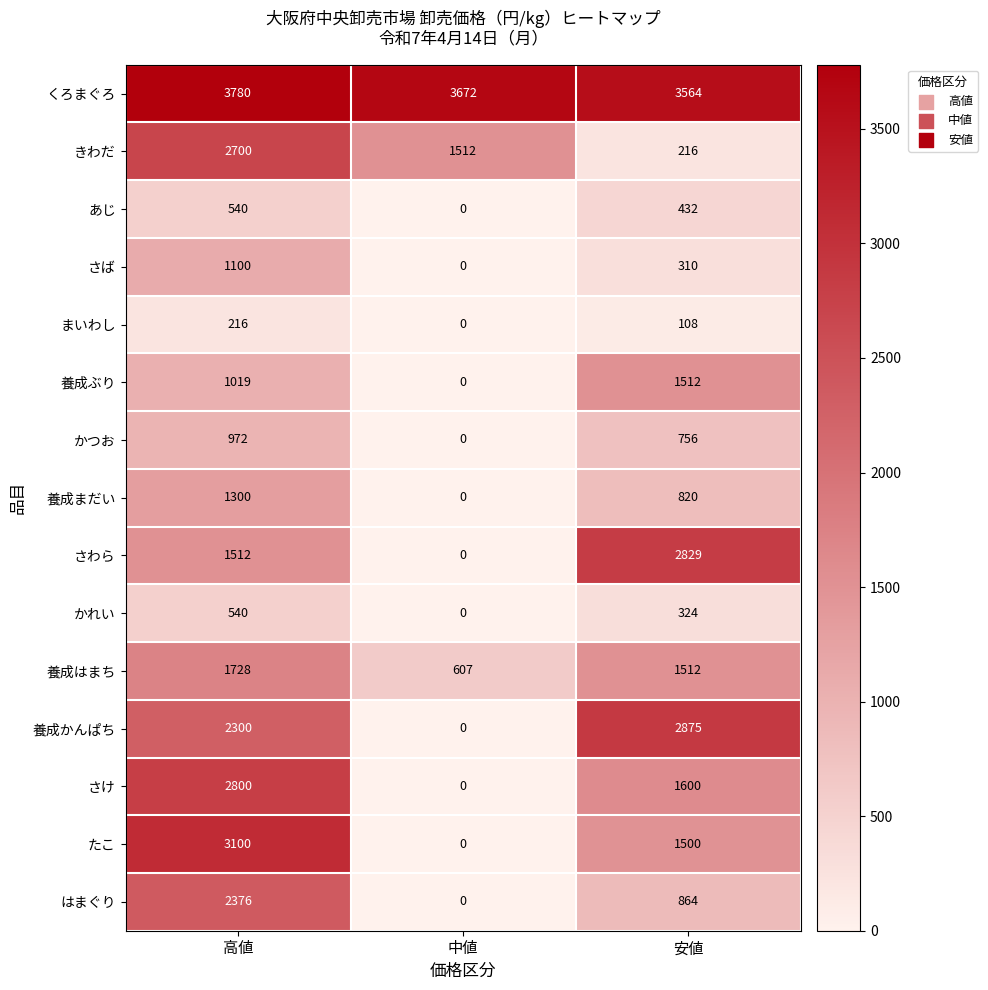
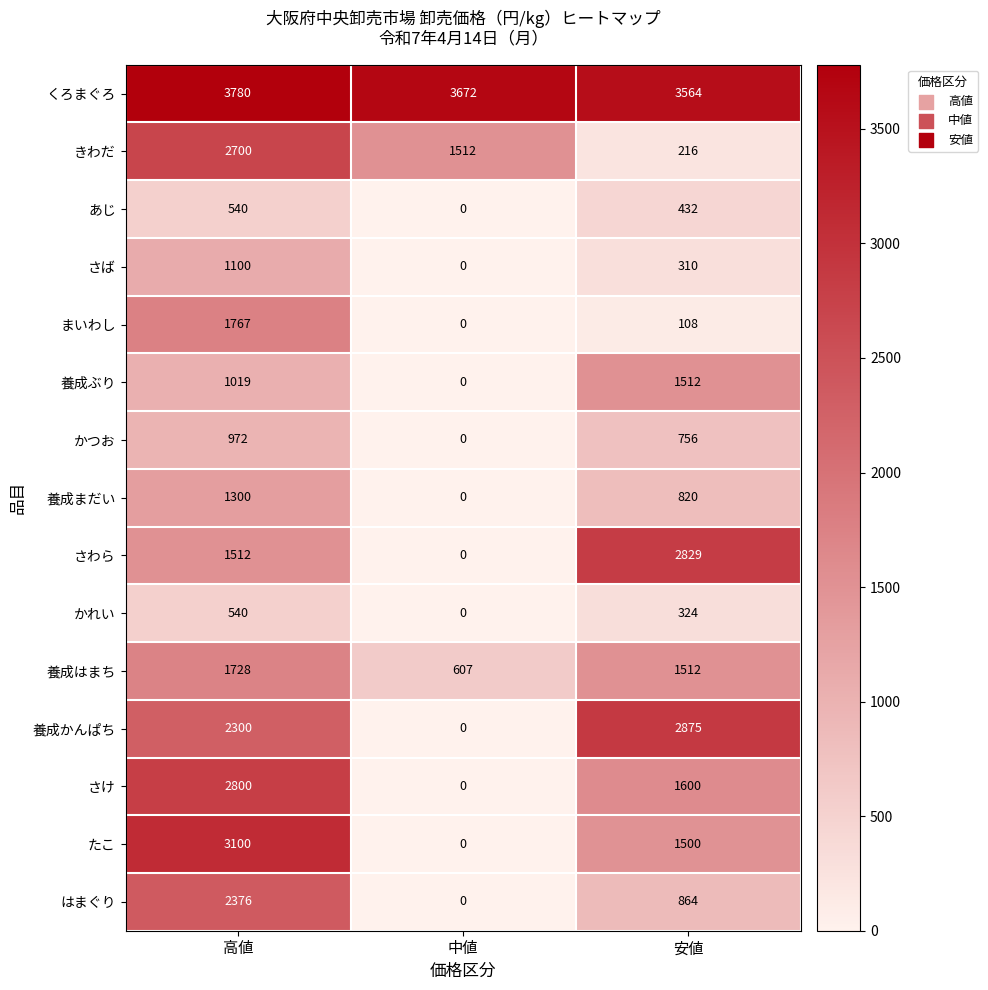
まいわし, 高値: 216 -> 1767
